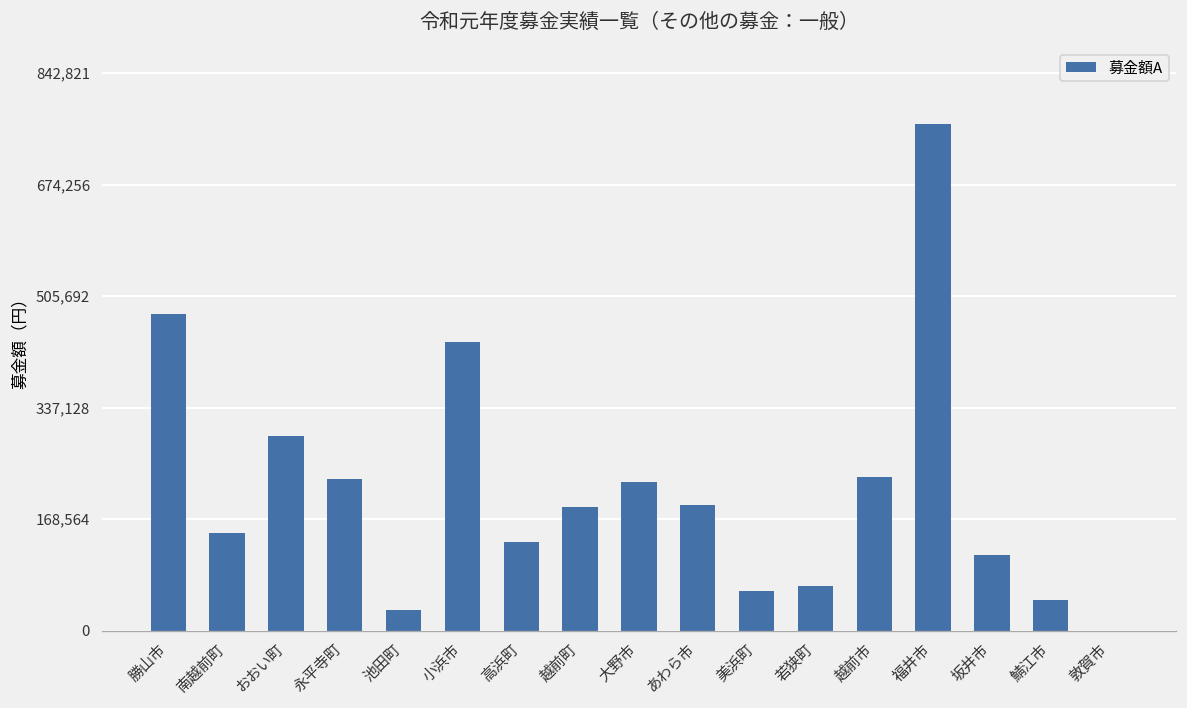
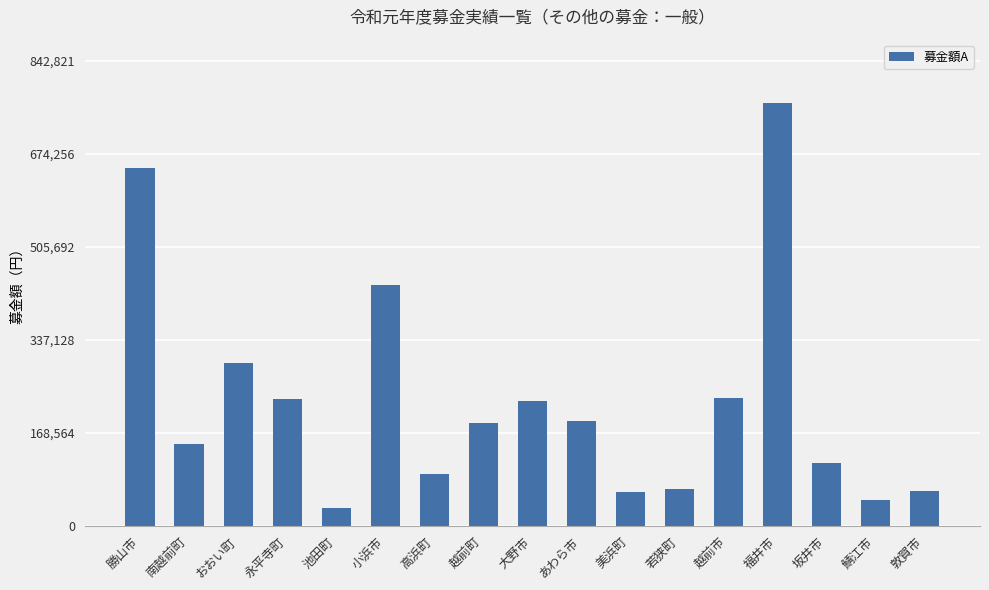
勝山市: 480,000 -> 650,000
高浜町: 130,000 -> 90,000
敦賀市: 0 -> 60,000
